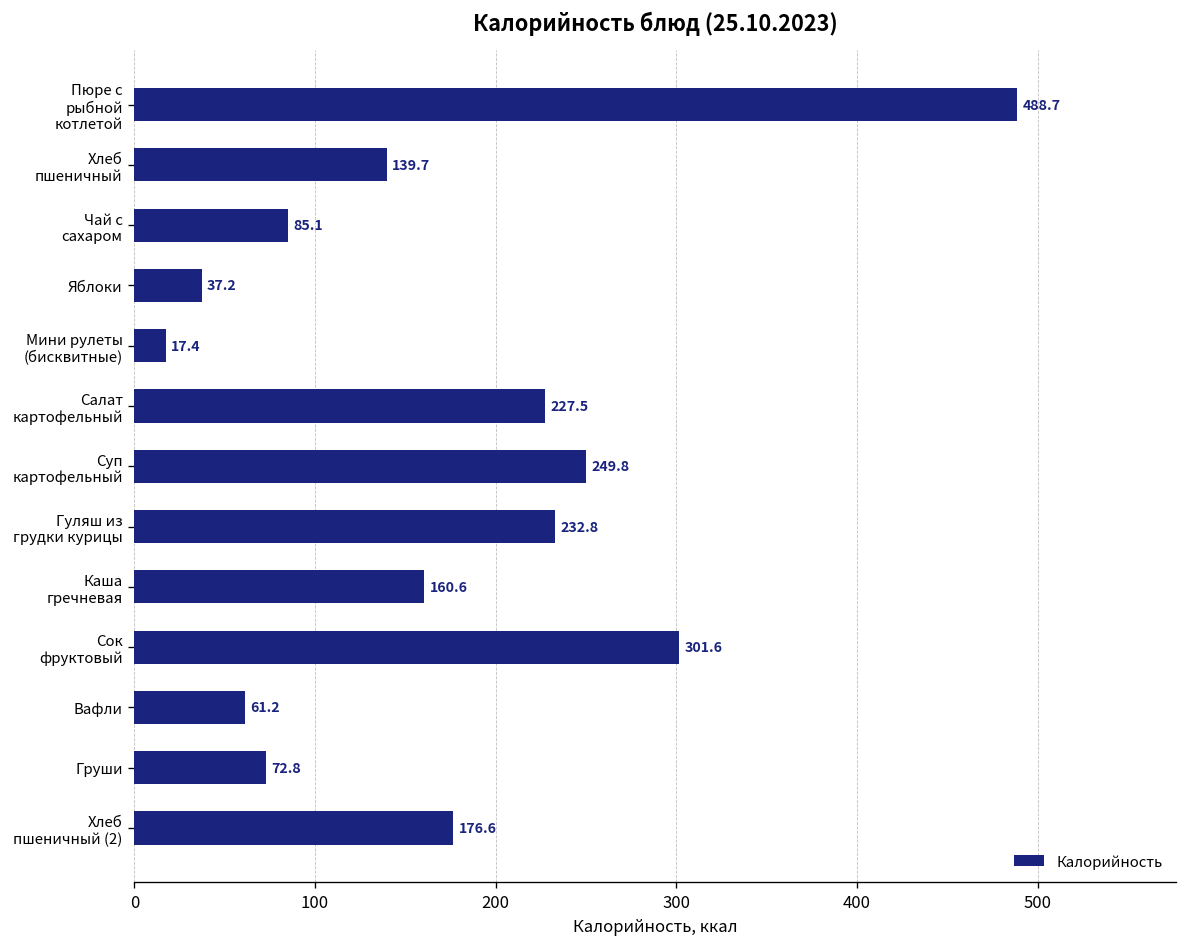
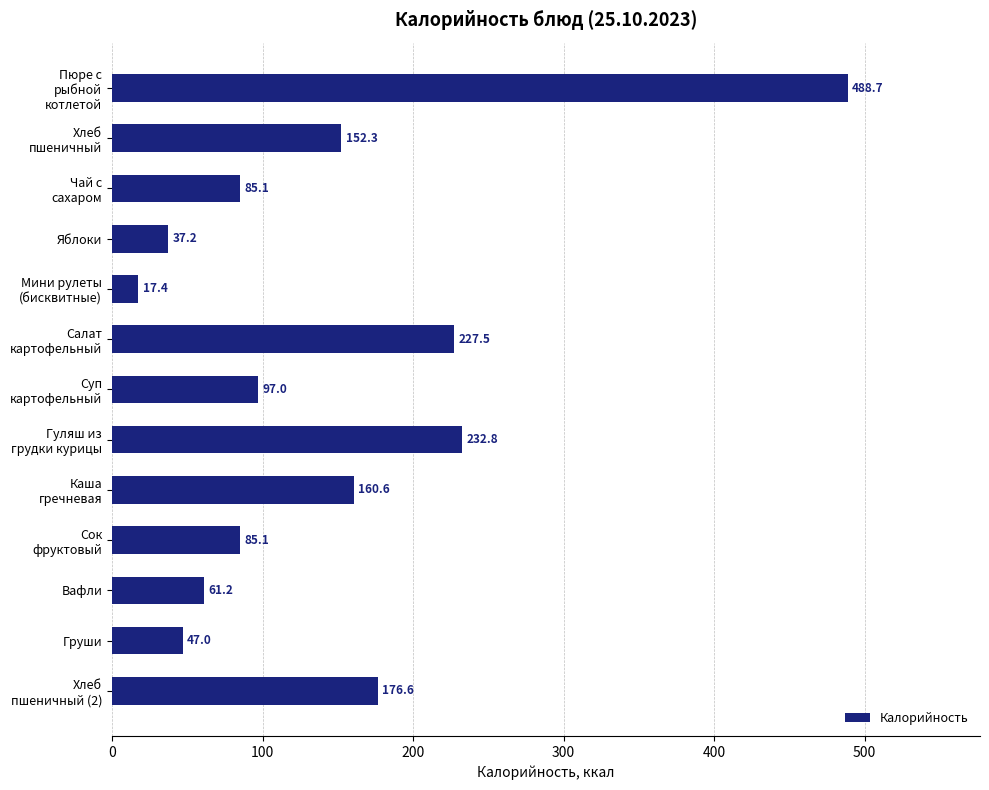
Хлеб пшеничный: 139.7 -> 152.3
Суп картофельный: 249.8 -> 97.0
Сок фруктовый: 301.6 -> 85.1
Груши: 72.8 -> 47.0
